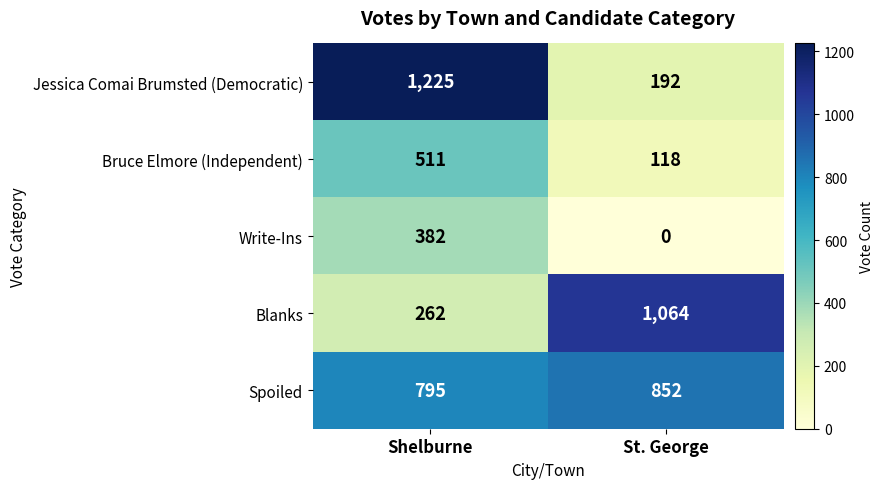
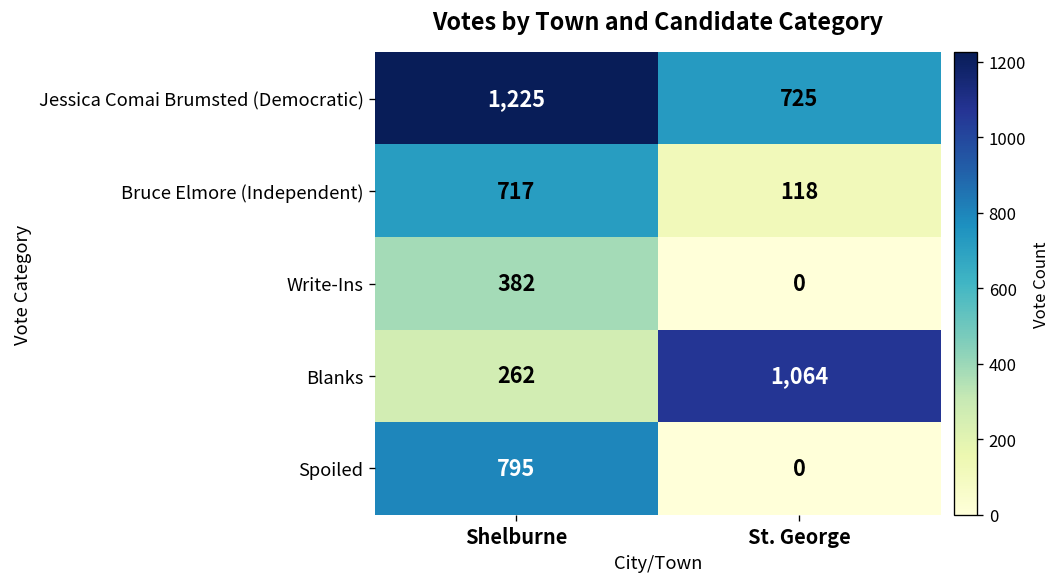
Jessica Comai Brumsted (Democratic), St. George: 192 -> 725
Bruce Elmore (Independent), Shelburne: 511 -> 717
Spoiled, St. George: 852 -> 0
